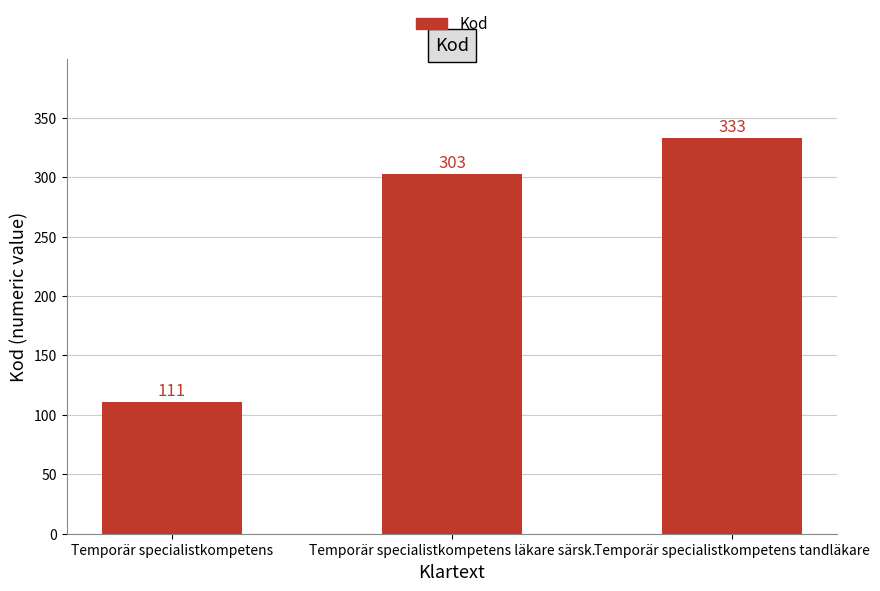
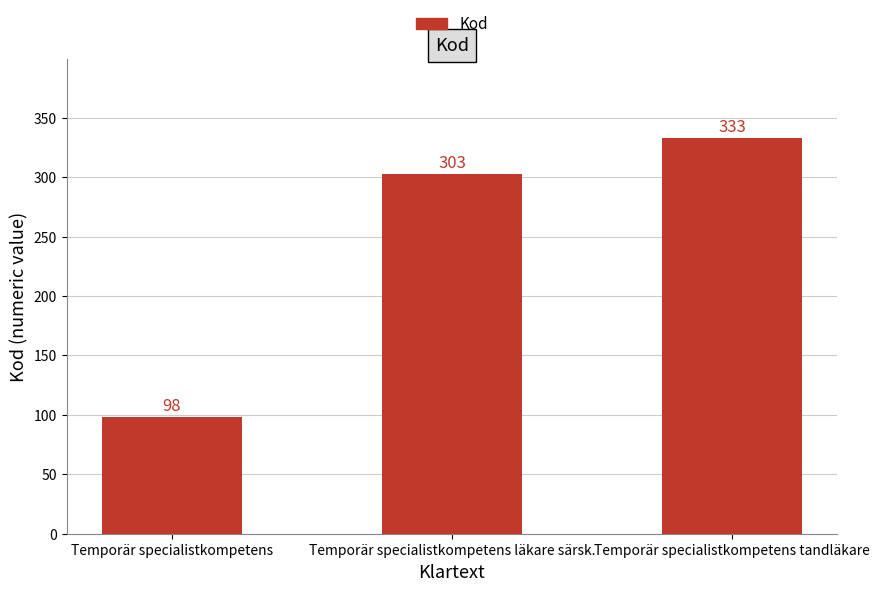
Temporär specialistkompetens: 111 -> 98
